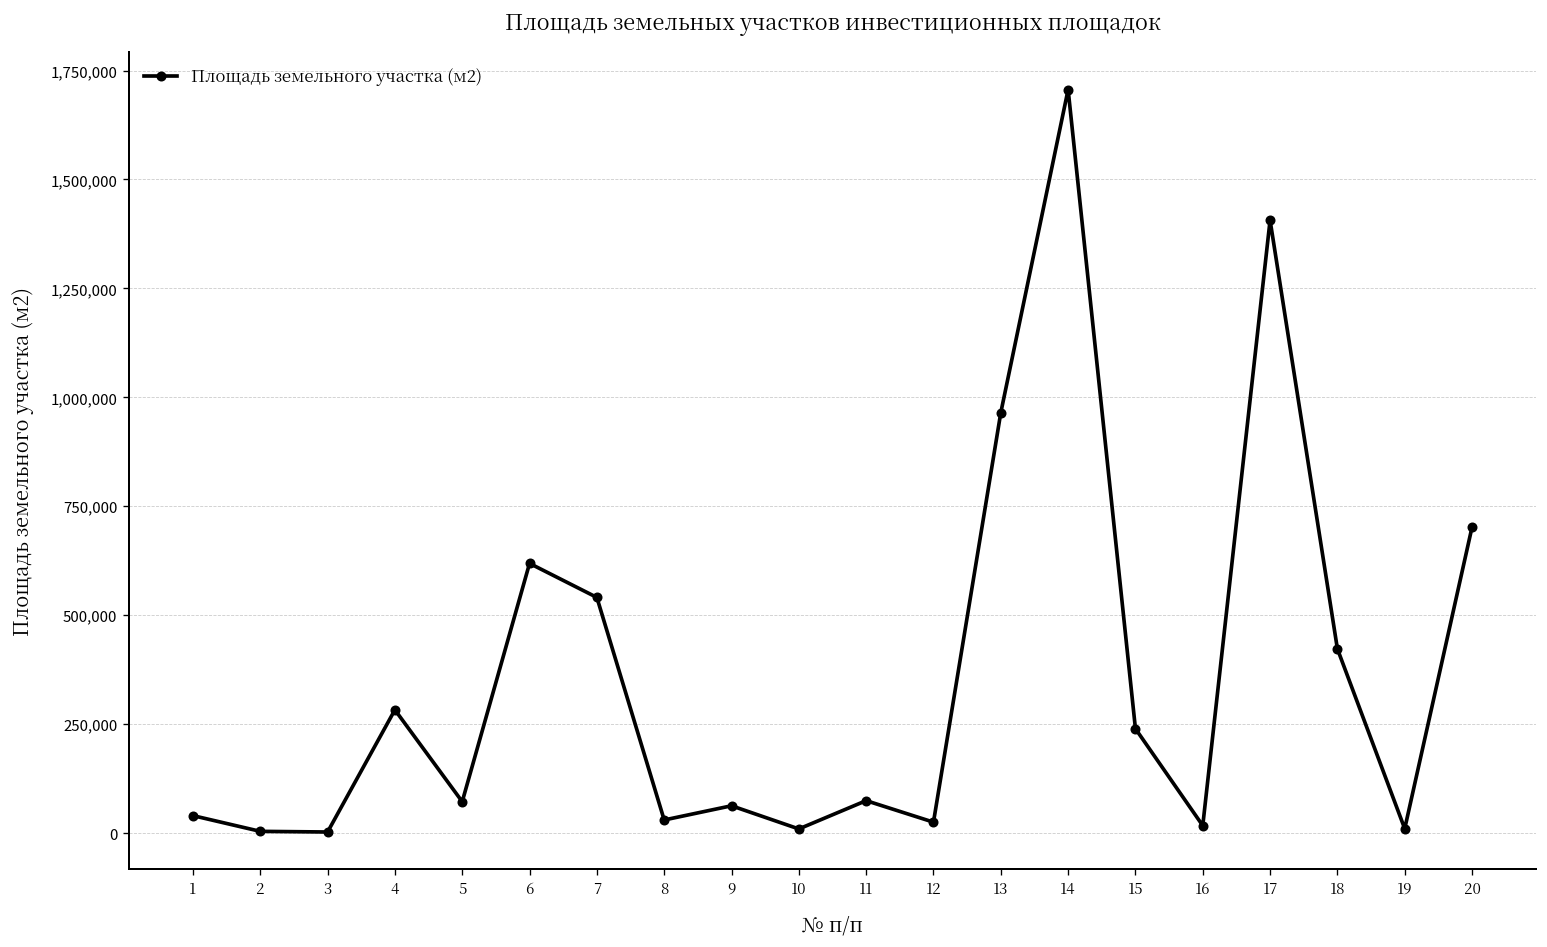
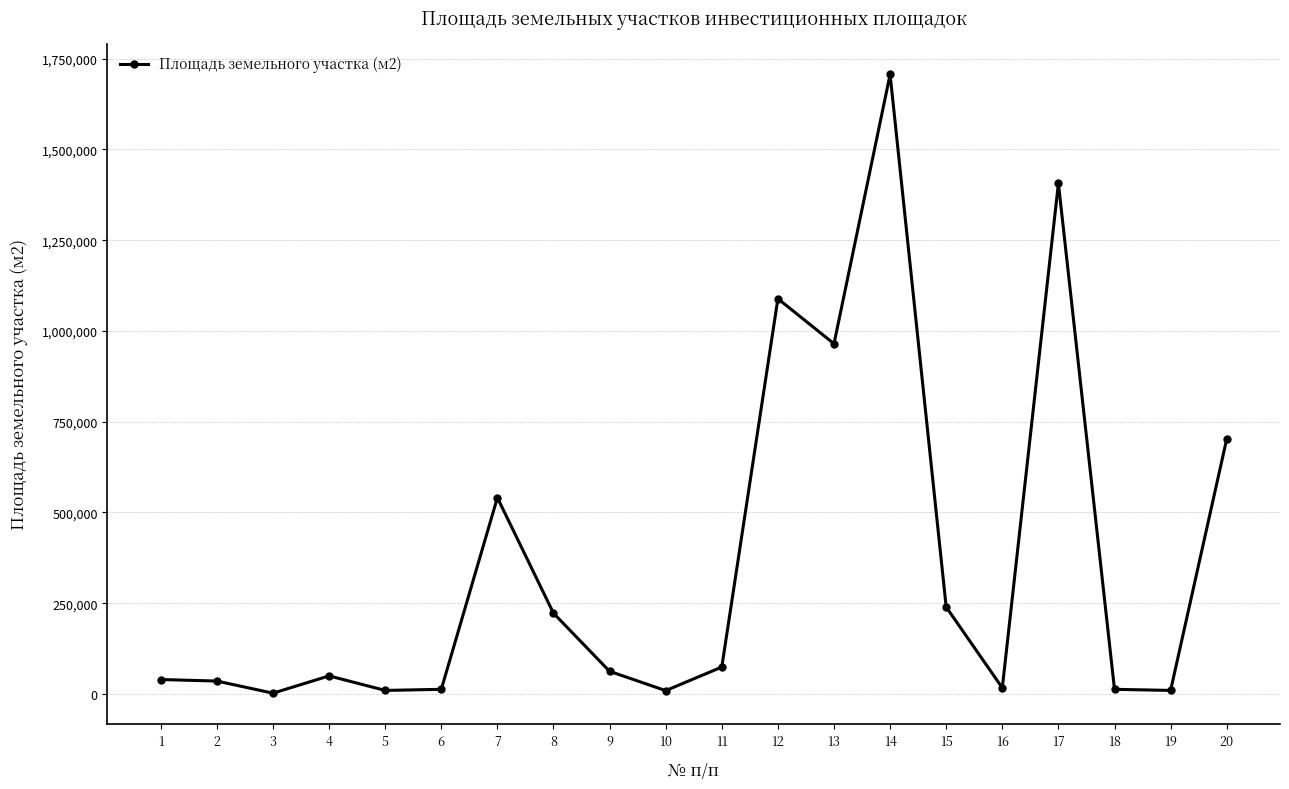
2: 0 -> 40,000
4: 280,000 -> 50,000
5: 70,000 -> 10,000
6: 620,000 -> 10,000
8: 30,000 -> 220,000
12: 30,000 -> 1,090,000
18: 420,000 -> 10,000
